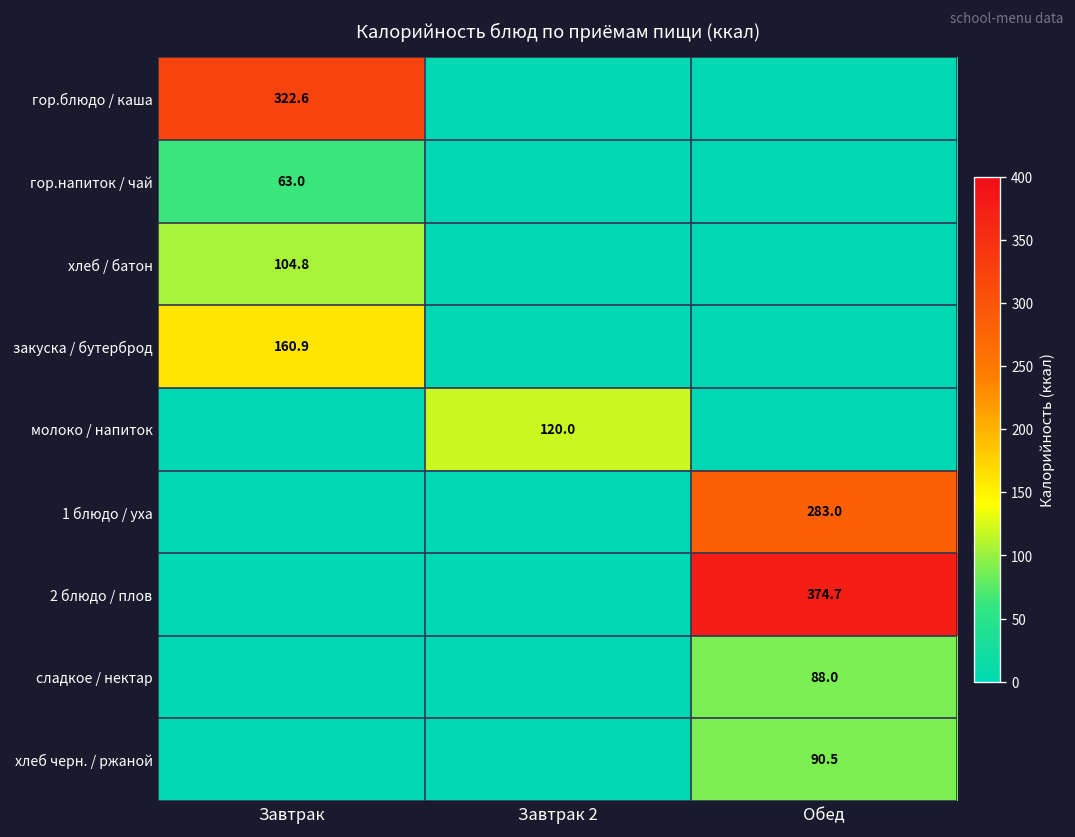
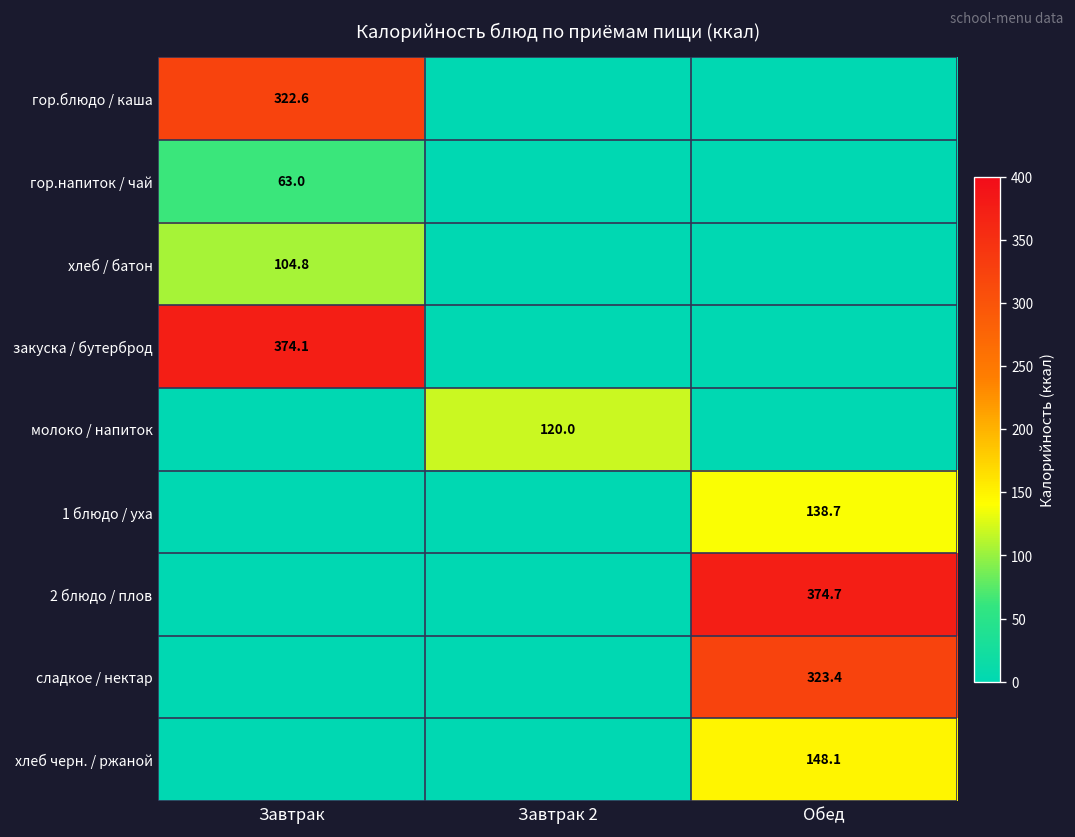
закуска / бутерброд, Завтрак: 160.9 -> 374.1
1 блюдо / уха, Обед: 283.0 -> 138.7
сладкое / нектар, Обед: 88.0 -> 323.4
хлеб черн. / ржаной, Обед: 90.5 -> 148.1
